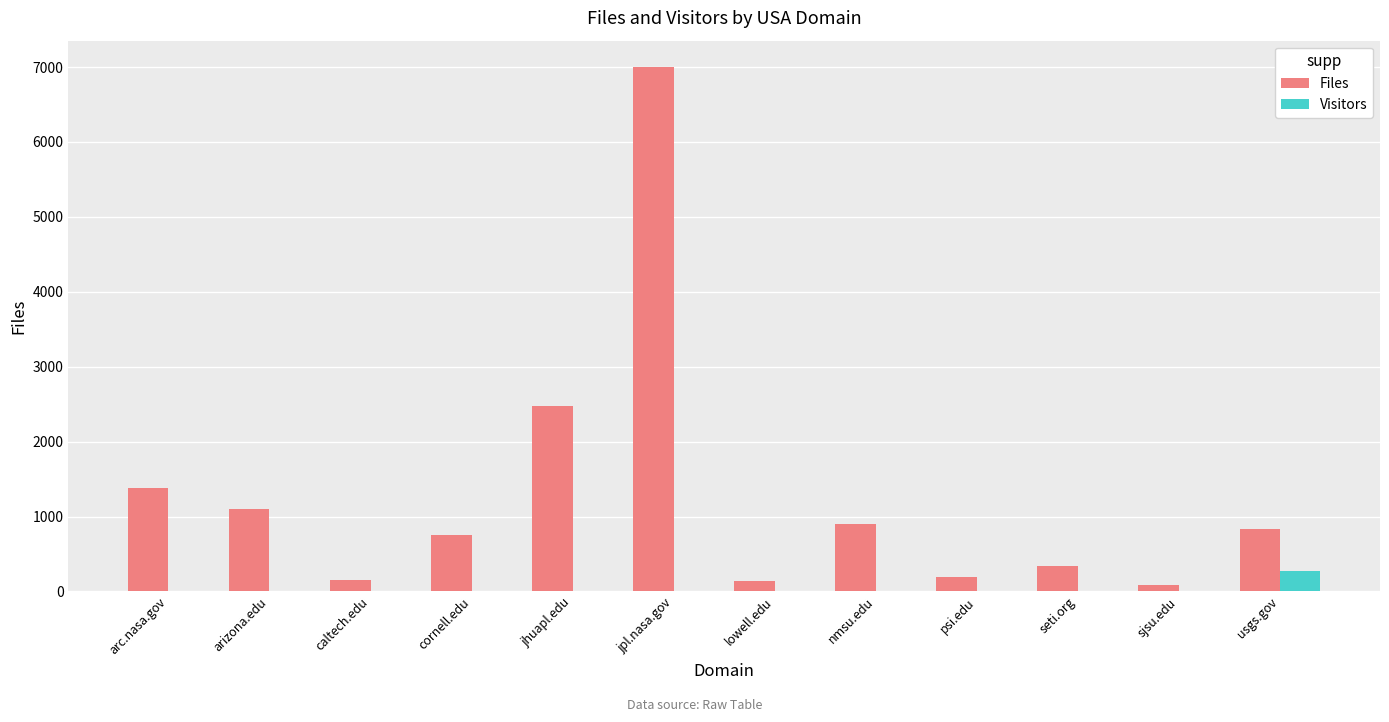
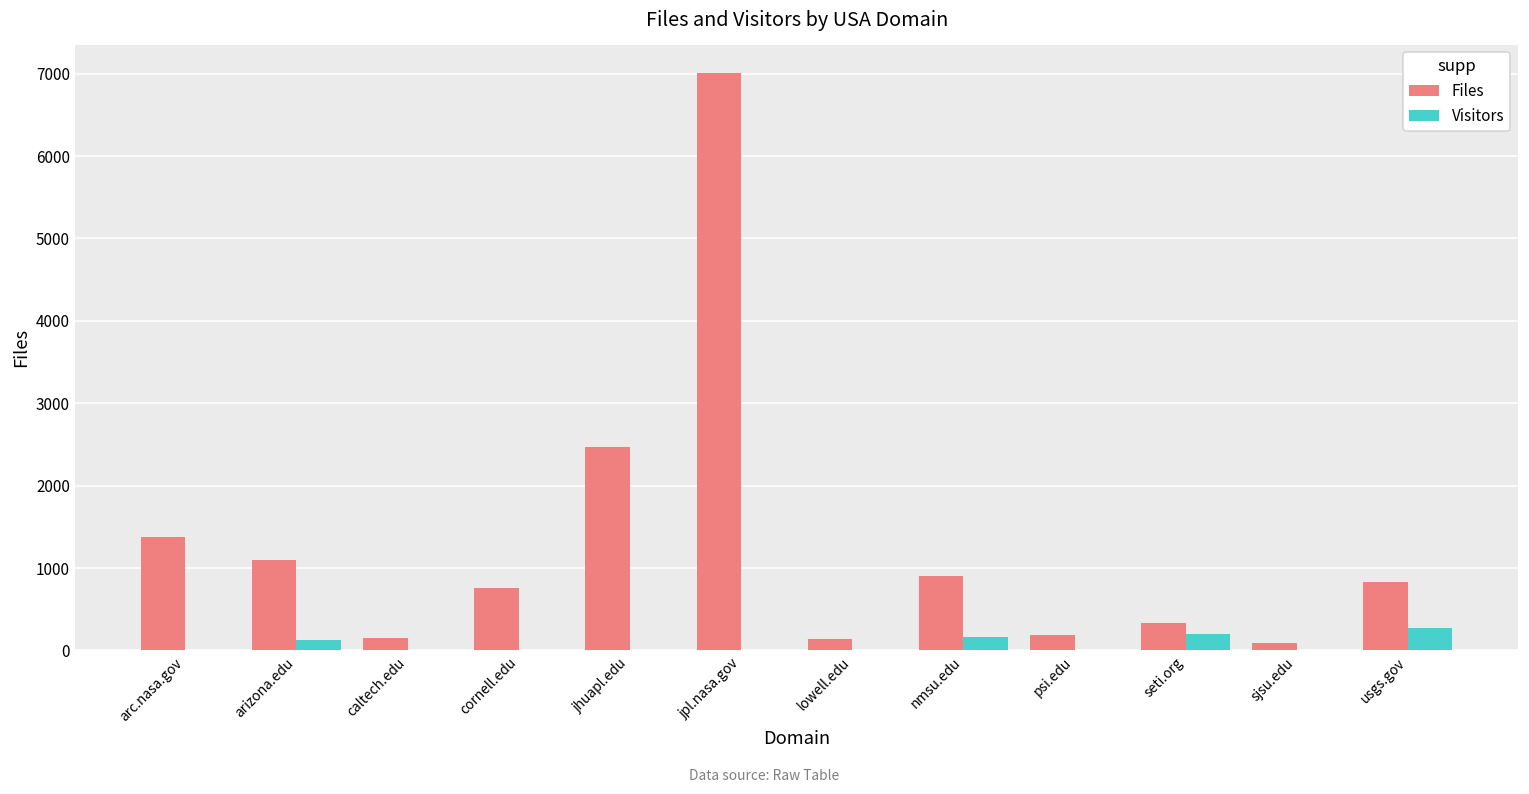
Visitors, arizona.edu: 0 -> 100
Visitors, nmsu.edu: 0 -> 200
Visitors, seti.org: 0 -> 200
